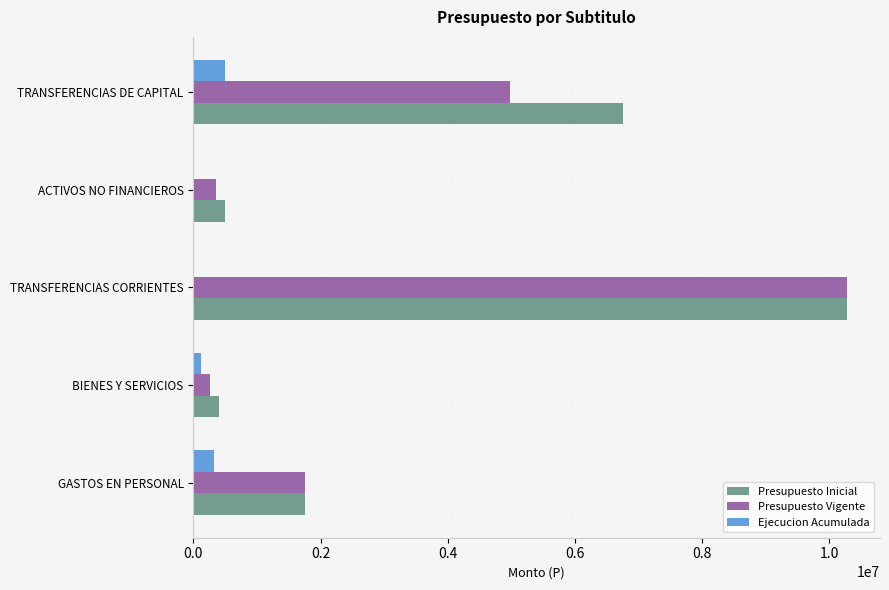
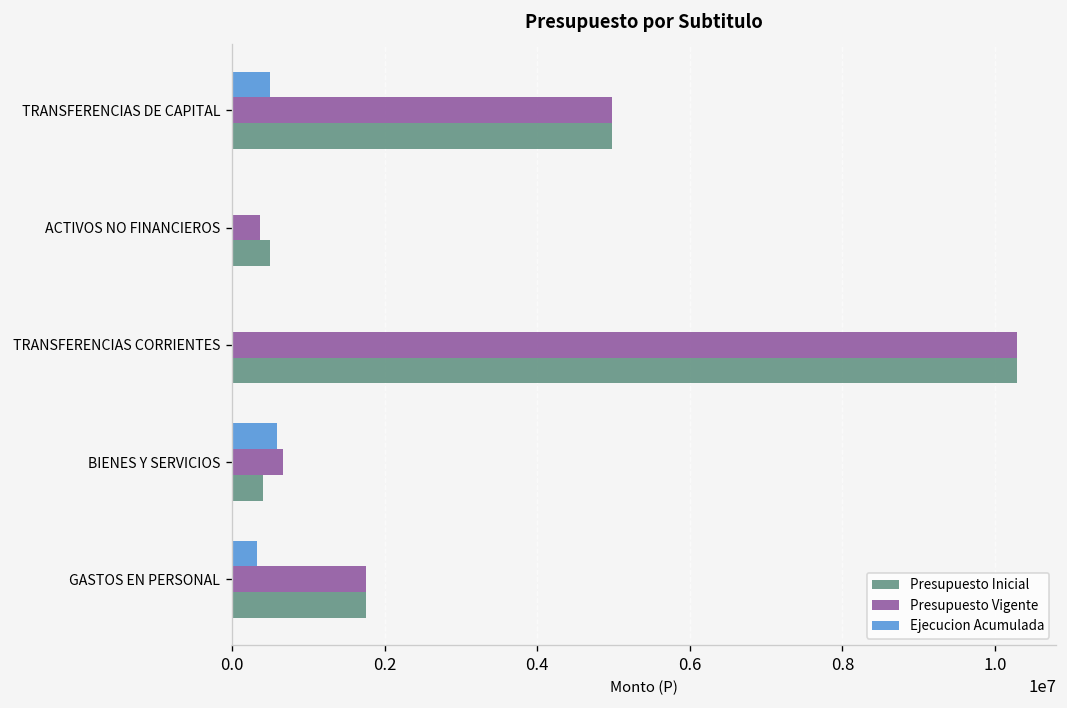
Presupuesto Inicial, TRANSFERENCIAS DE CAPITAL: 6800000 -> 5000000
Ejecucion Acumulada, BIENES Y SERVICIOS: 100000 -> 600000
Presupuesto Vigente, BIENES Y SERVICIOS: 300000 -> 700000
